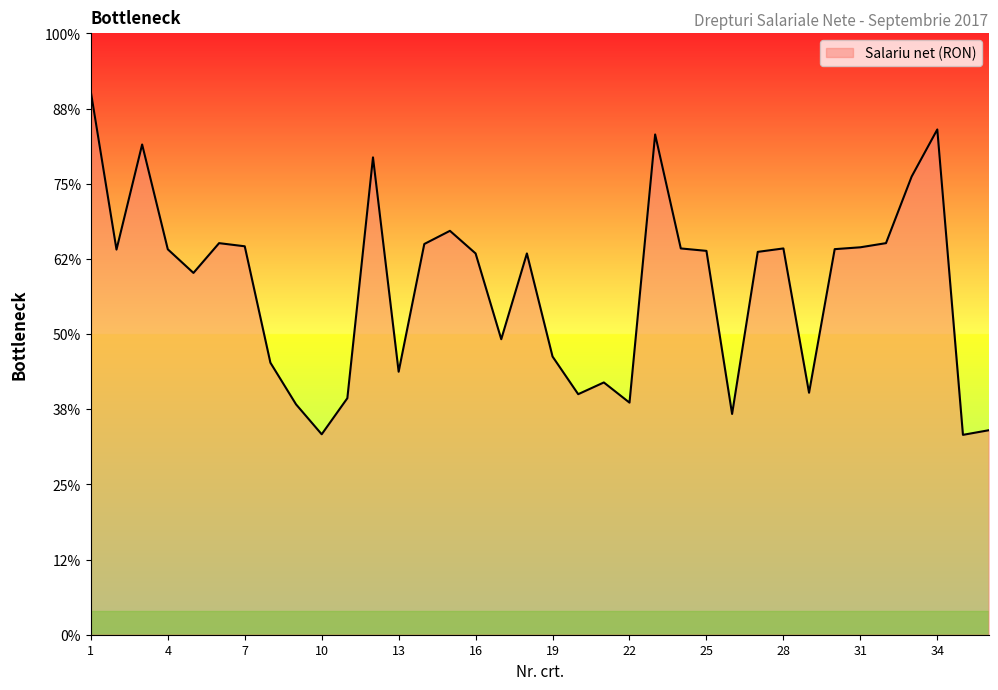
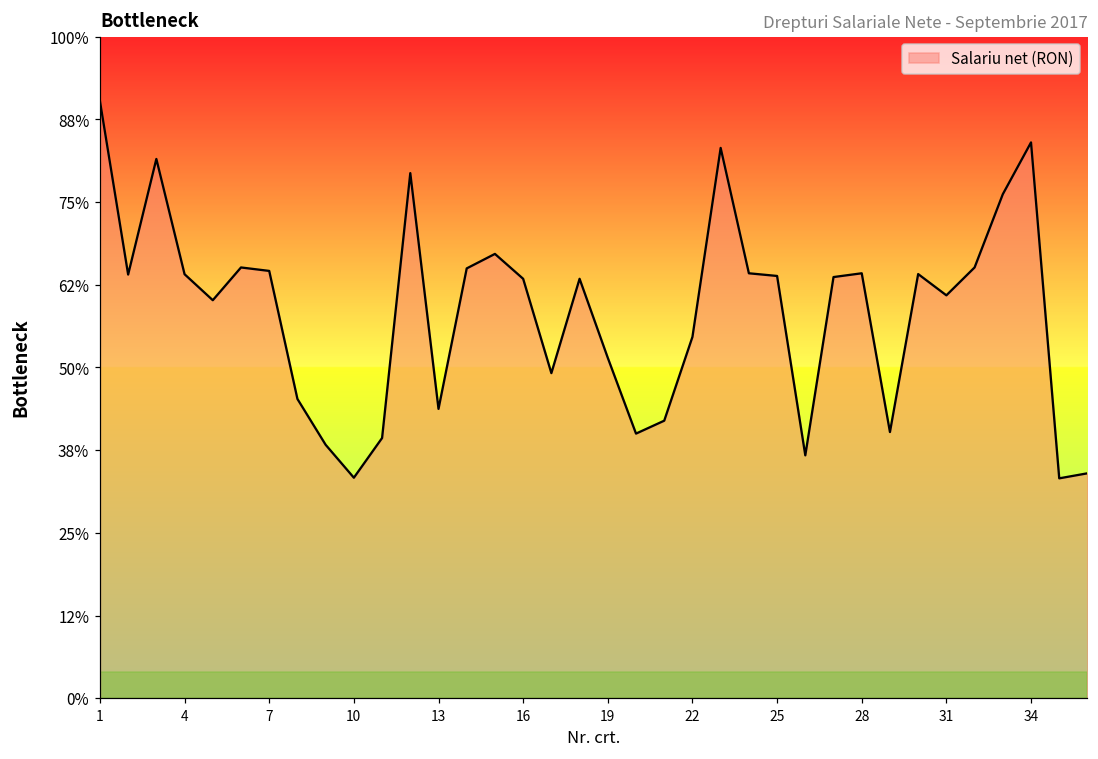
19: 46% -> 51%
22: 39% -> 55%
31: 64% -> 61%
